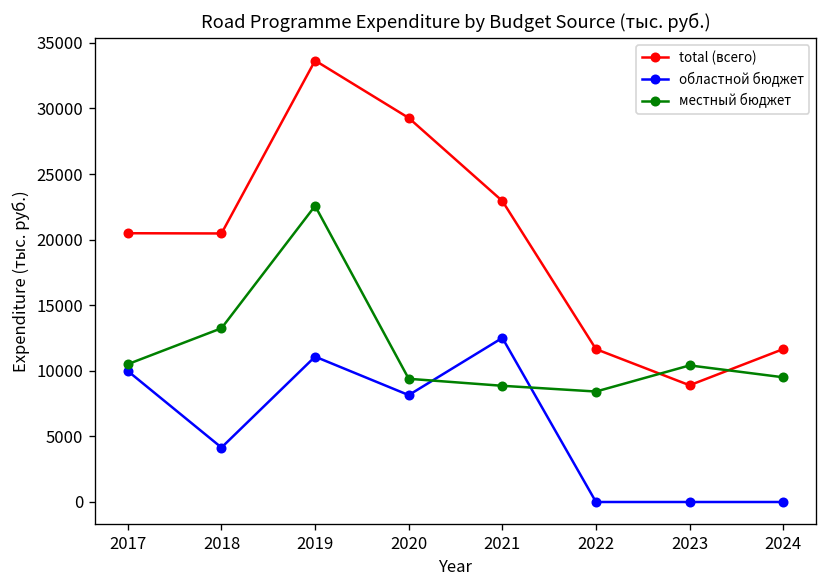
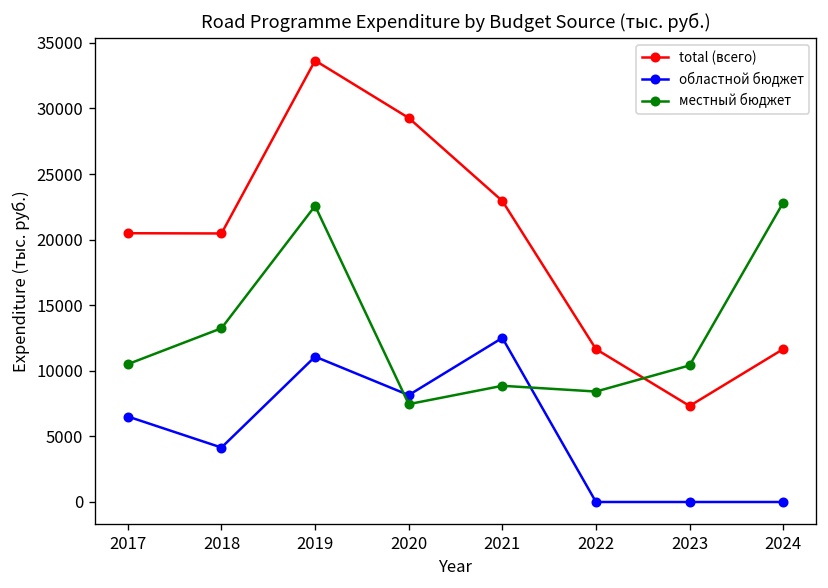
областной бюджет, 2017: 10000 -> 6500
местный бюджет, 2020: 9400 -> 7500
total (всего), 2023: 8900 -> 7300
местный бюджет, 2024: 9500 -> 22800
